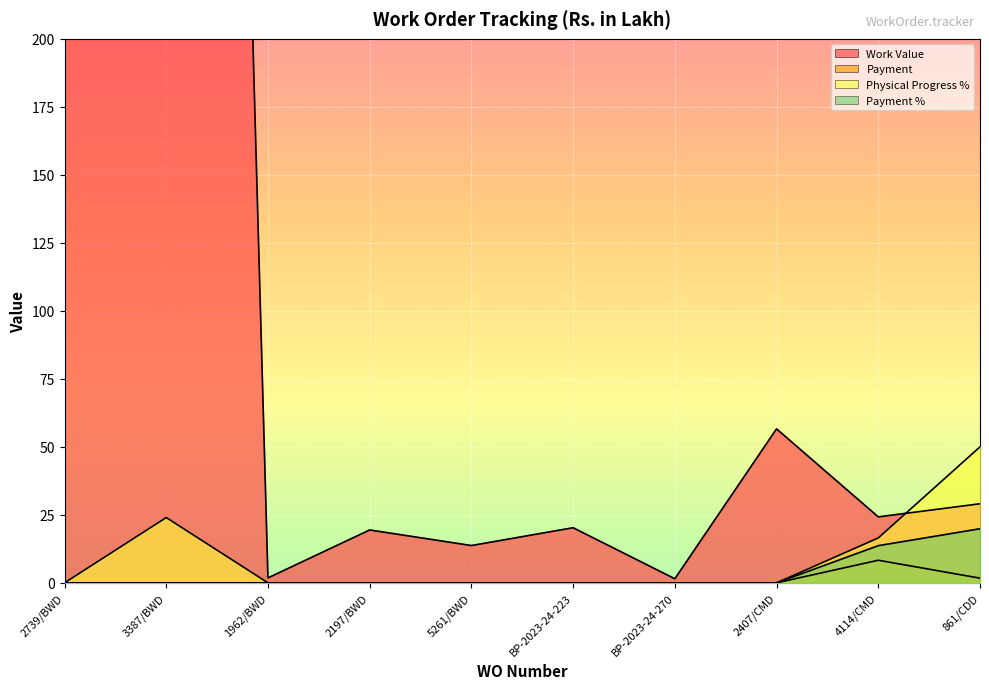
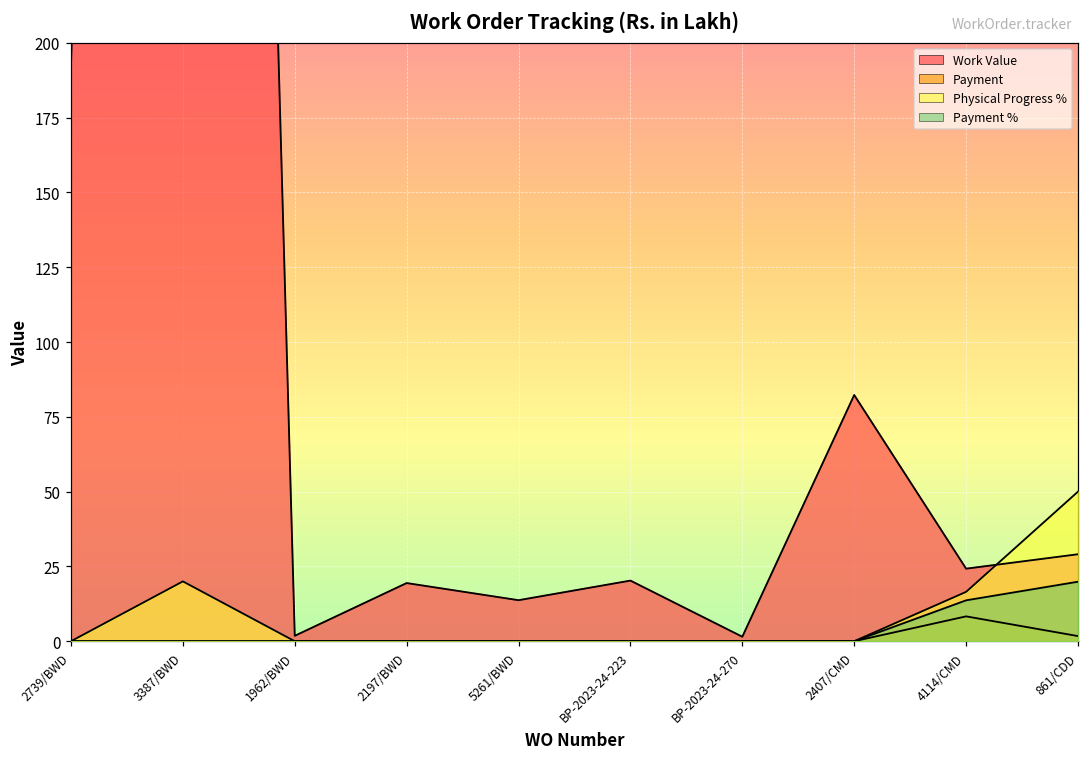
Physical Progress %, 3387/BWD: 24 -> 20
Work Value, 2407/CMD: 57 -> 82
